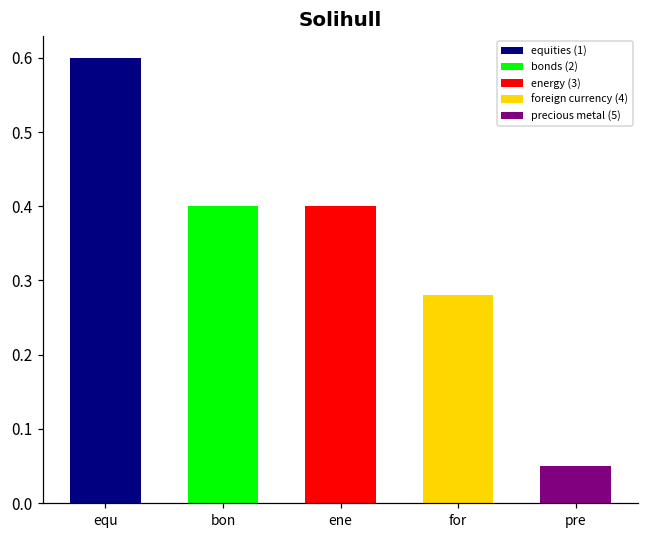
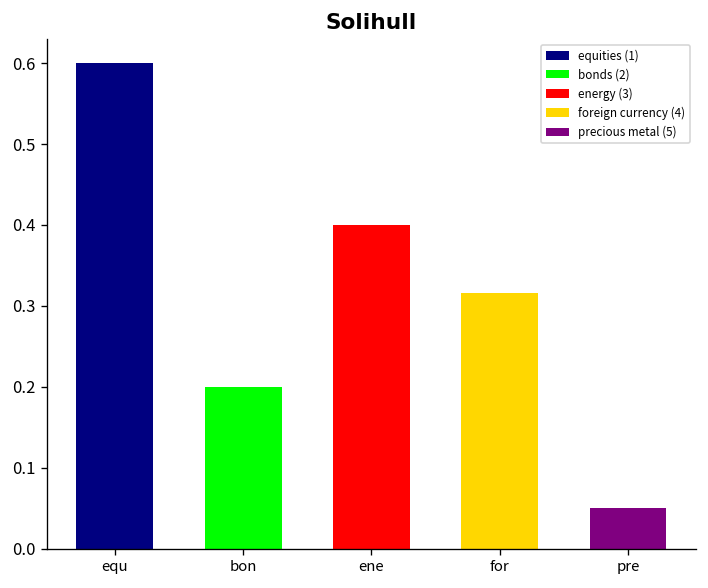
bon: 0.4 -> 0.2
for: 0.28 -> 0.32
